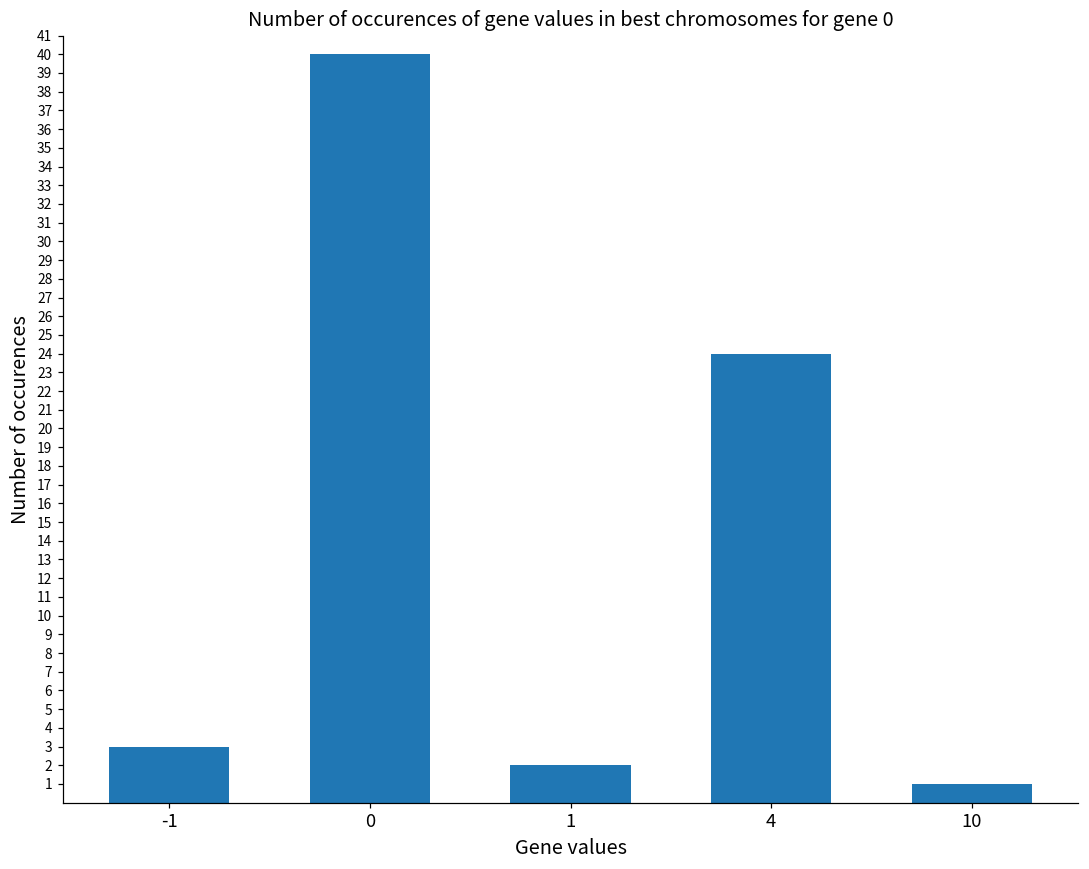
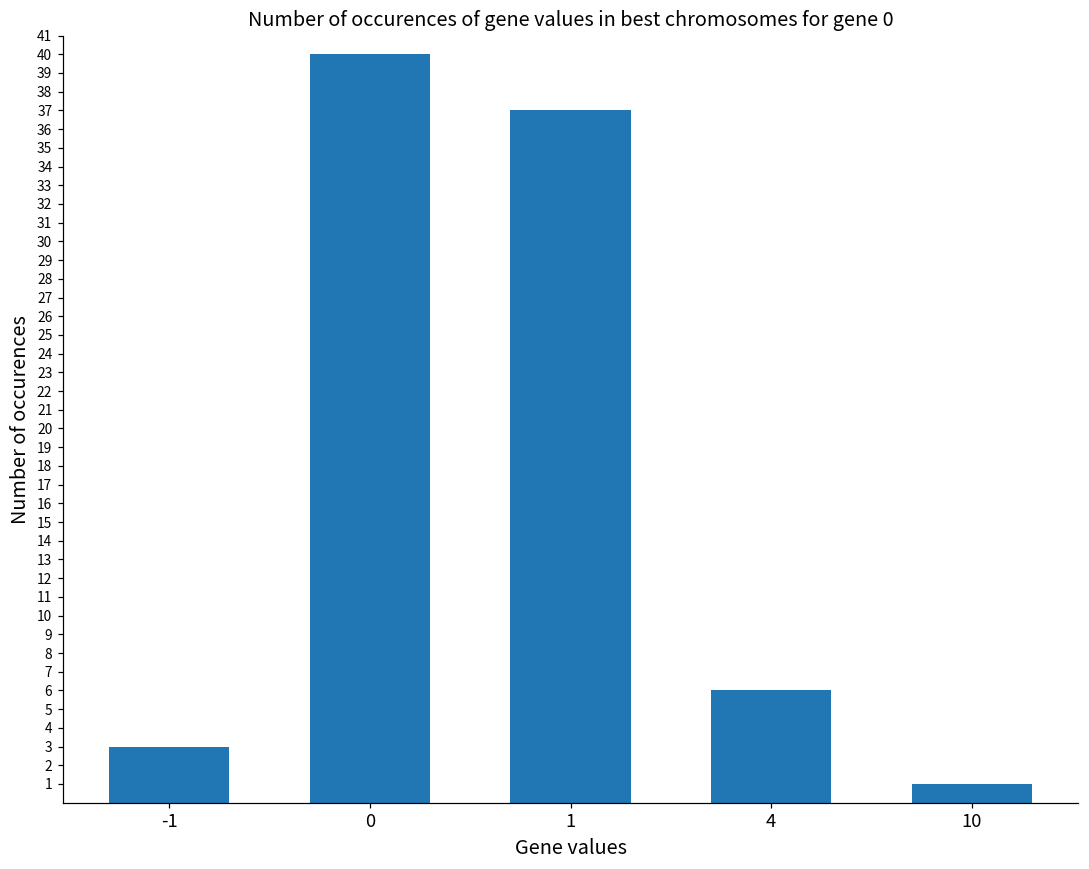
1: 2 -> 37
4: 24 -> 6
